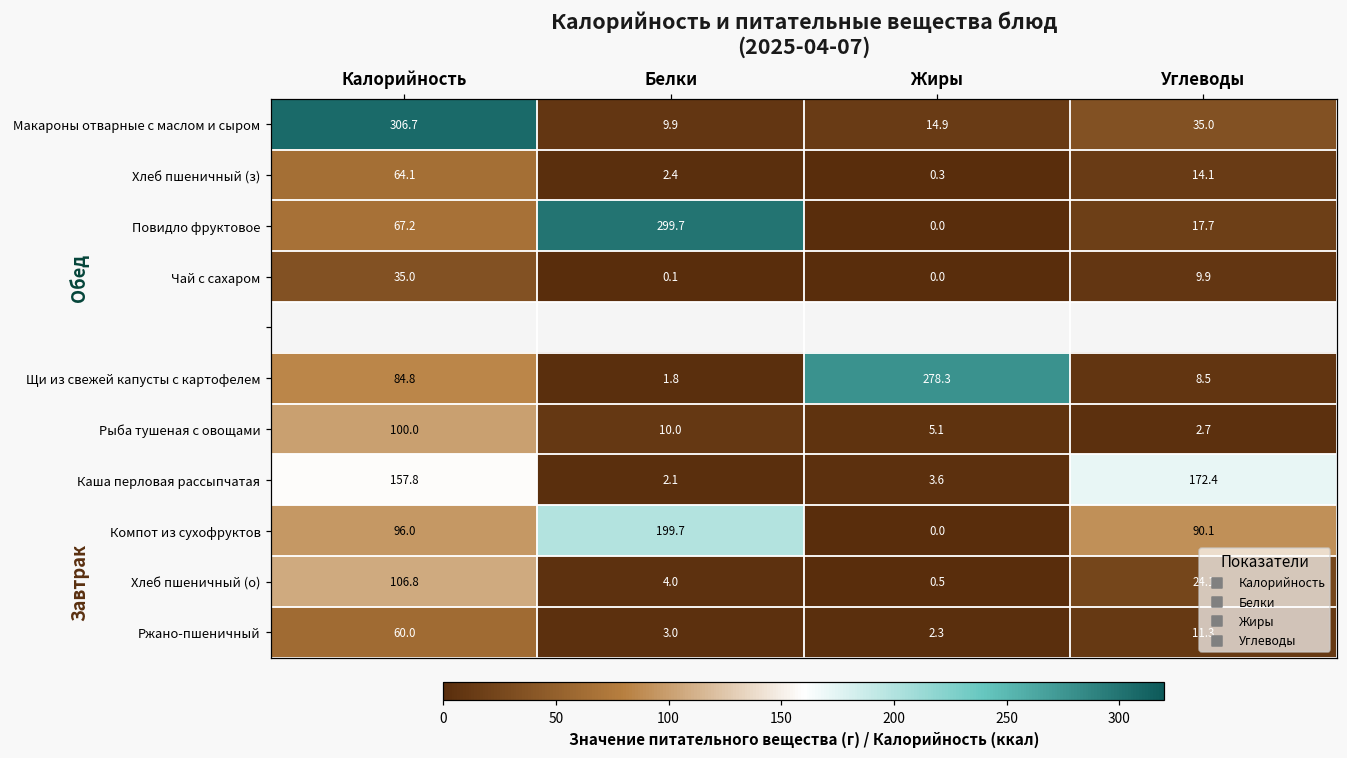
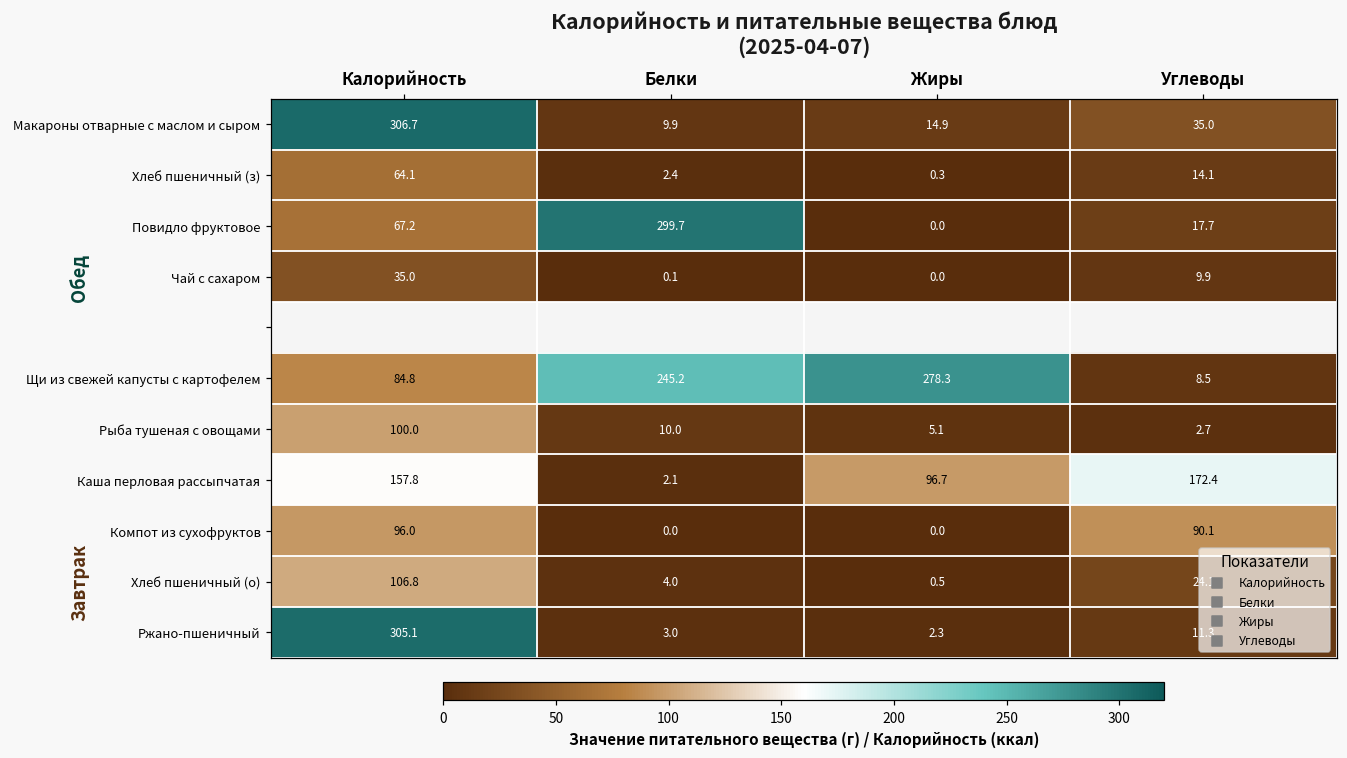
Щи из свежей капусты с картофелем, Белки: 1.8 -> 245.2
Каша перловая рассыпчатая, Жиры: 3.6 -> 96.7
Компот из сухофруктов, Белки: 199.7 -> 0.0
Ржано-пшеничный, Калорийность: 60.0 -> 305.1
